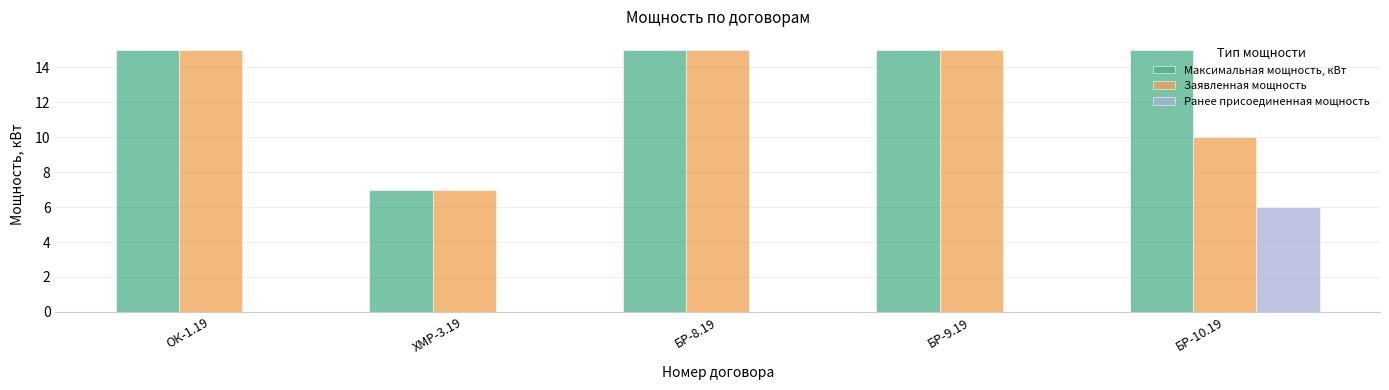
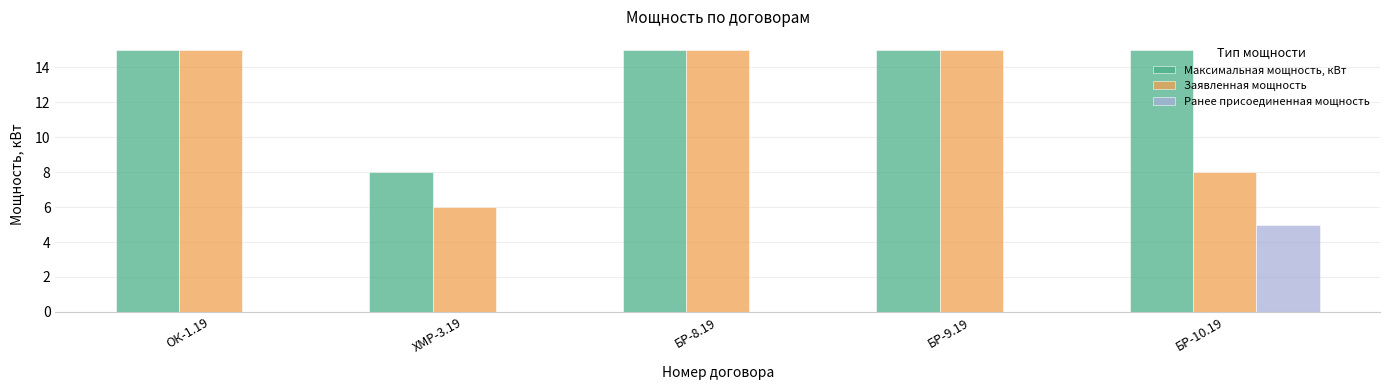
Максимальная мощность, кВт, ХМР-3.19: 7 -> 8
Заявленная мощность, ХМР-3.19: 7 -> 6
Заявленная мощность, БР-10.19: 10 -> 8
Ранее присоединенная мощность, БР-10.19: 6 -> 5
